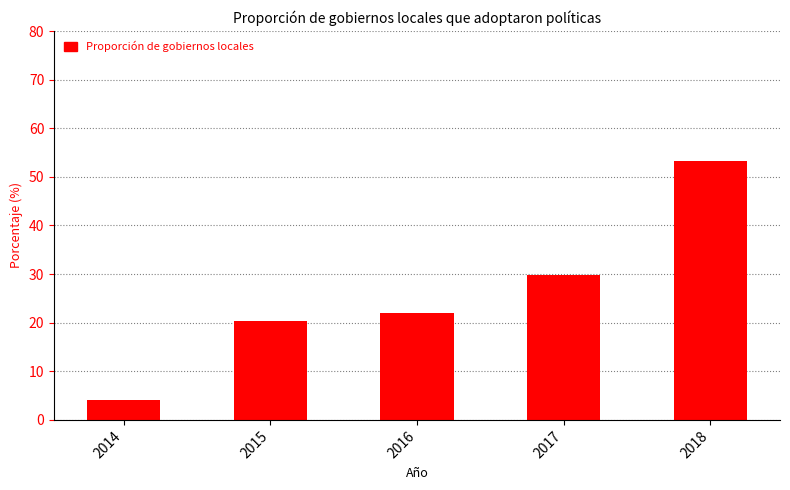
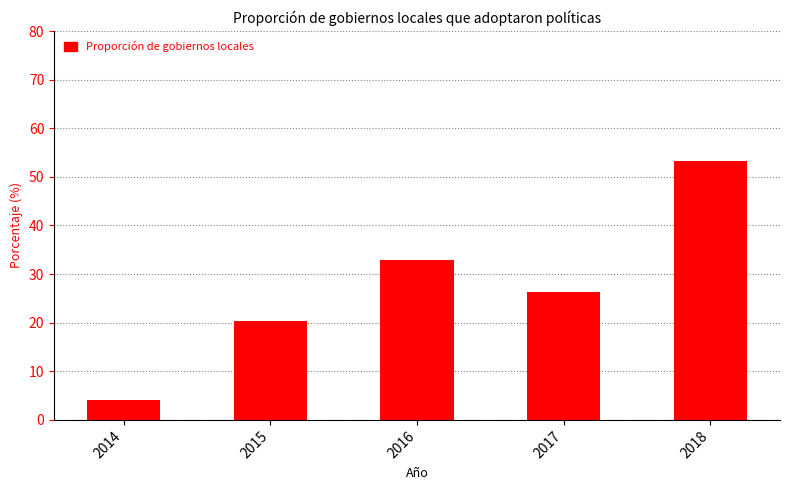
2016: 22 -> 33
2017: 30 -> 26
